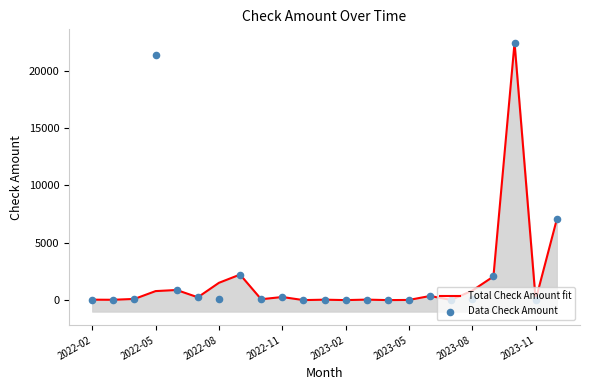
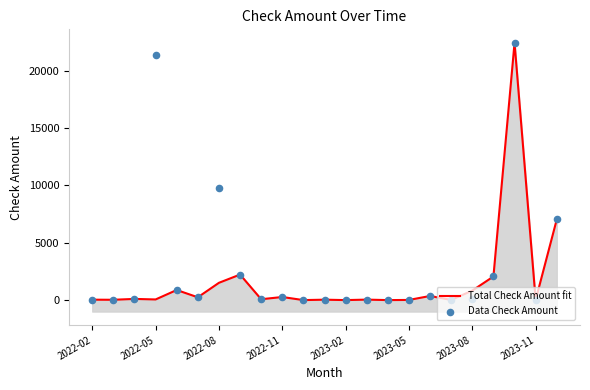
Total Check Amount fit, 2022-05: 800 -> 100
Data Check Amount, 2022-08: 100 -> 9800
